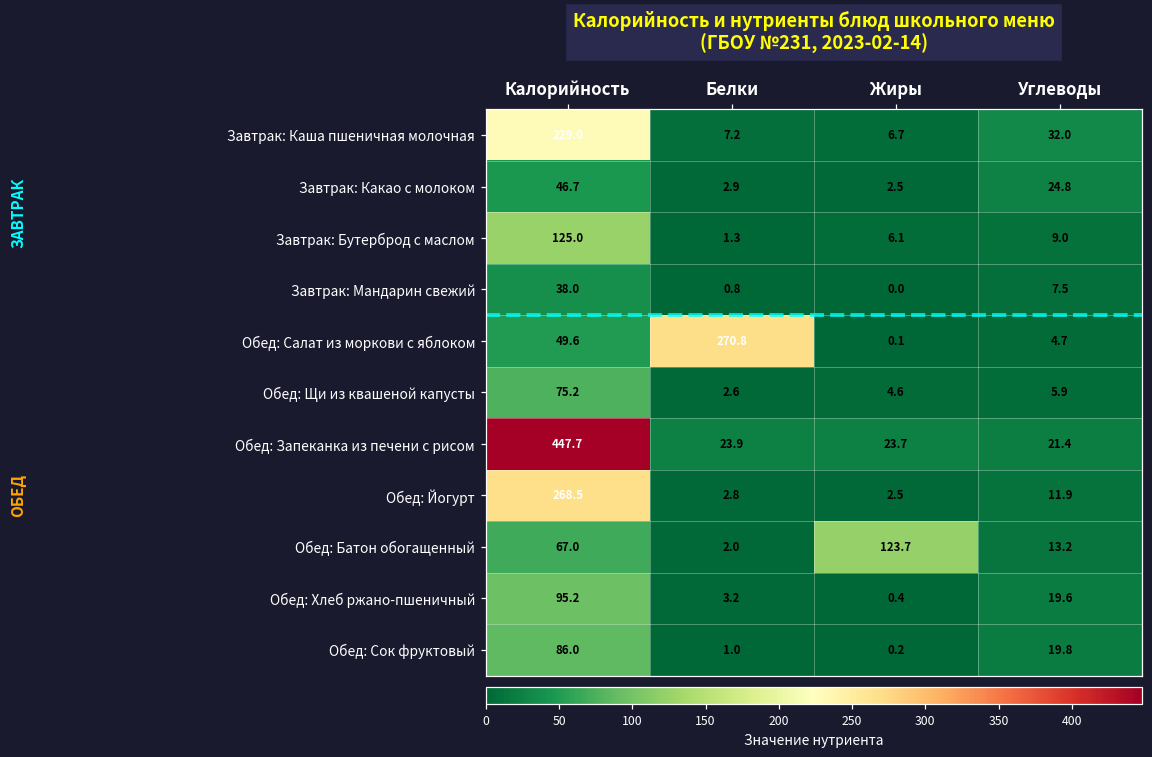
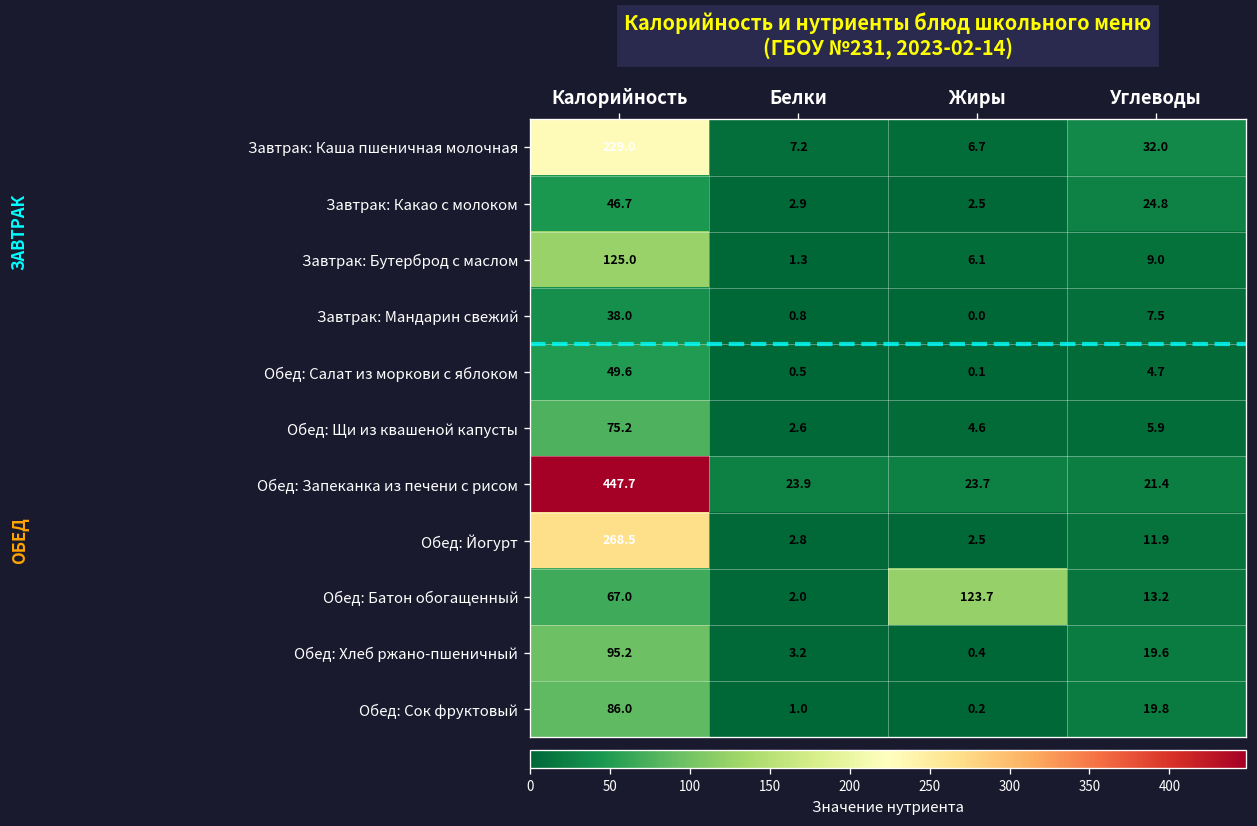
Обед: Салат из моркови с яблоком, Белки: 270.8 -> 0.5
